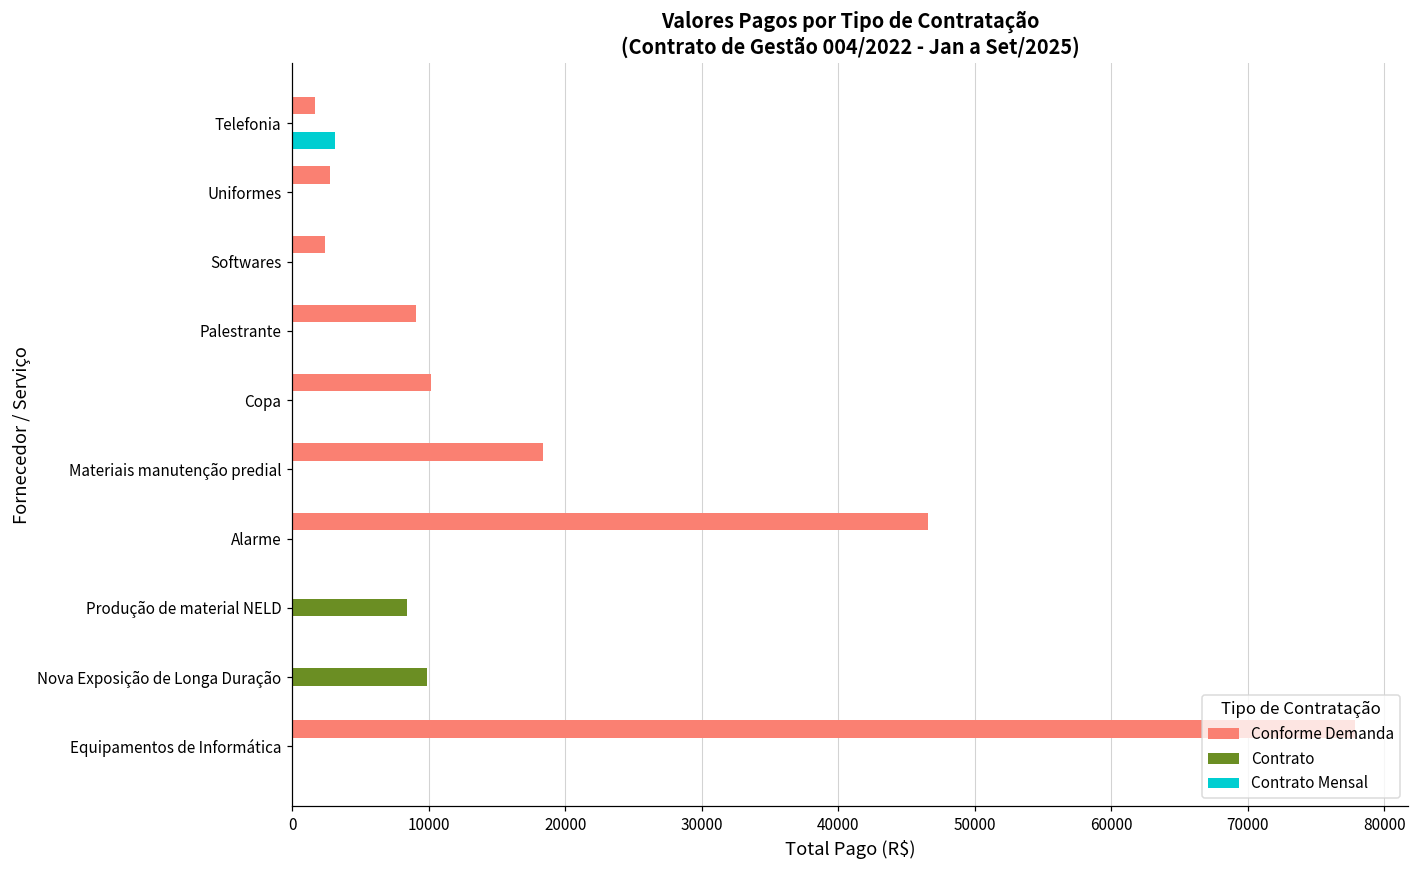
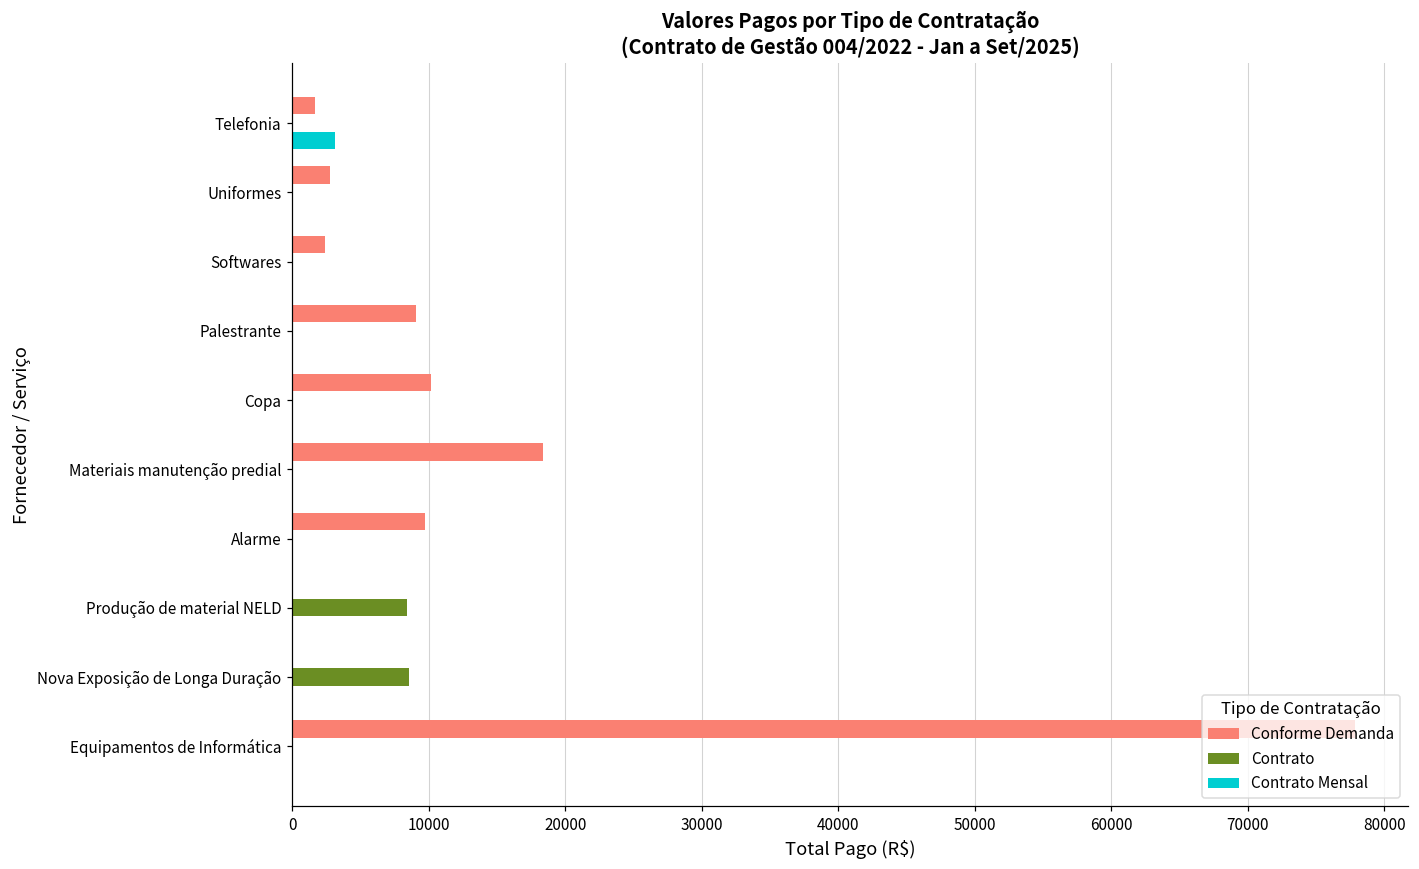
Conforme Demanda, Alarme: 46500 -> 9800
Contrato, Nova Exposição de Longa Duração: 9900 -> 8500
